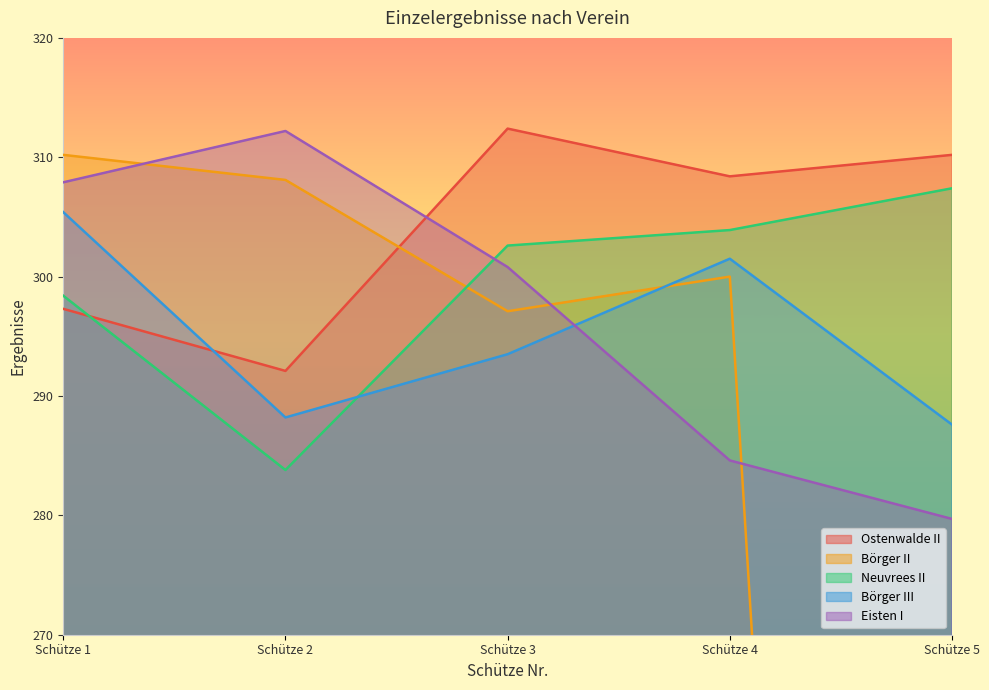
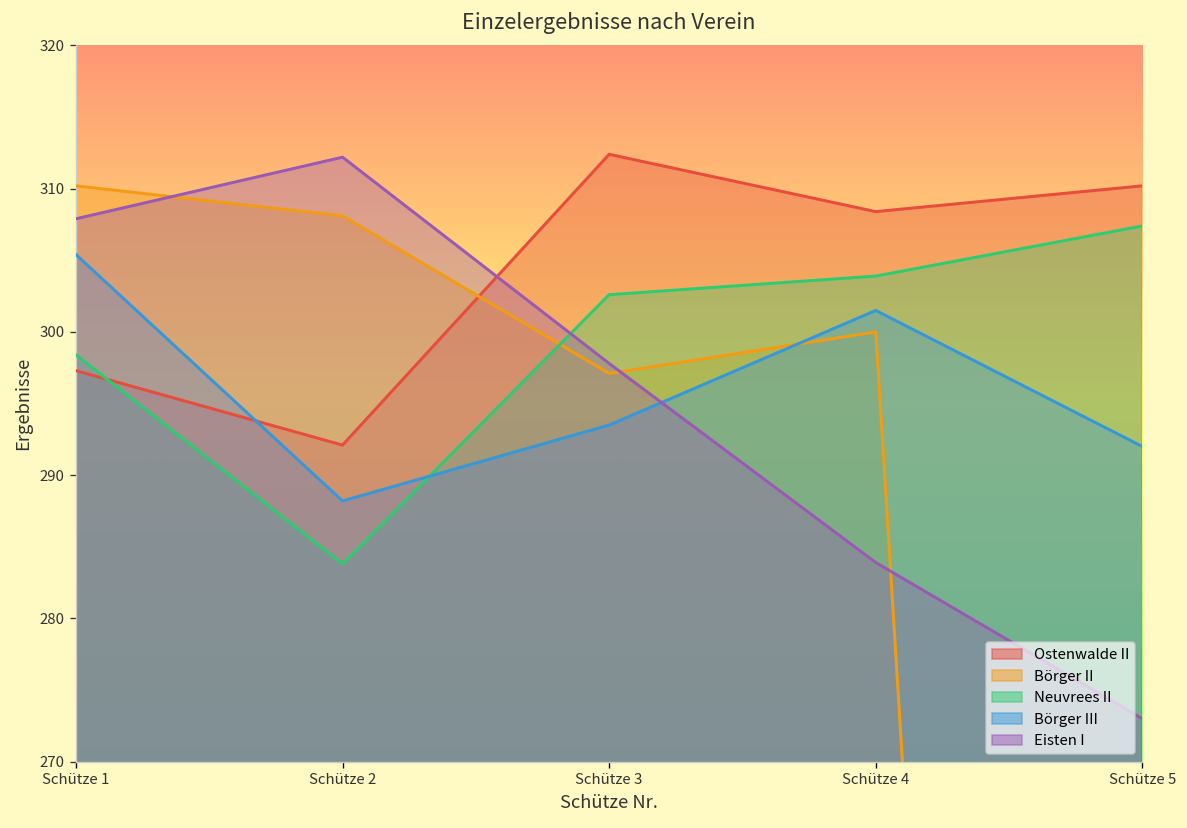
Eisten I, Schütze 3: 300.8 -> 297.8
Eisten I, Schütze 4: 284.6 -> 283.9
Börger III, Schütze 5: 287.6 -> 292.0
Eisten I, Schütze 5: 279.7 -> 273.0
